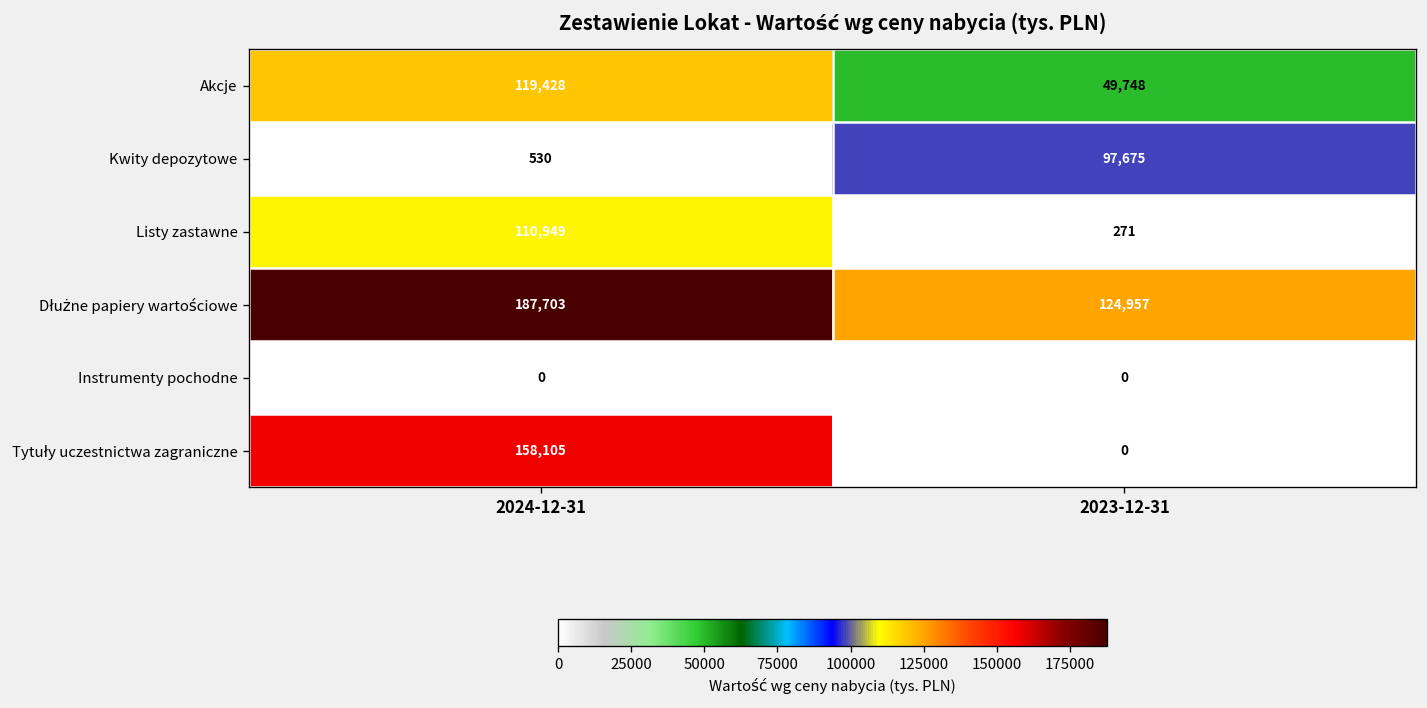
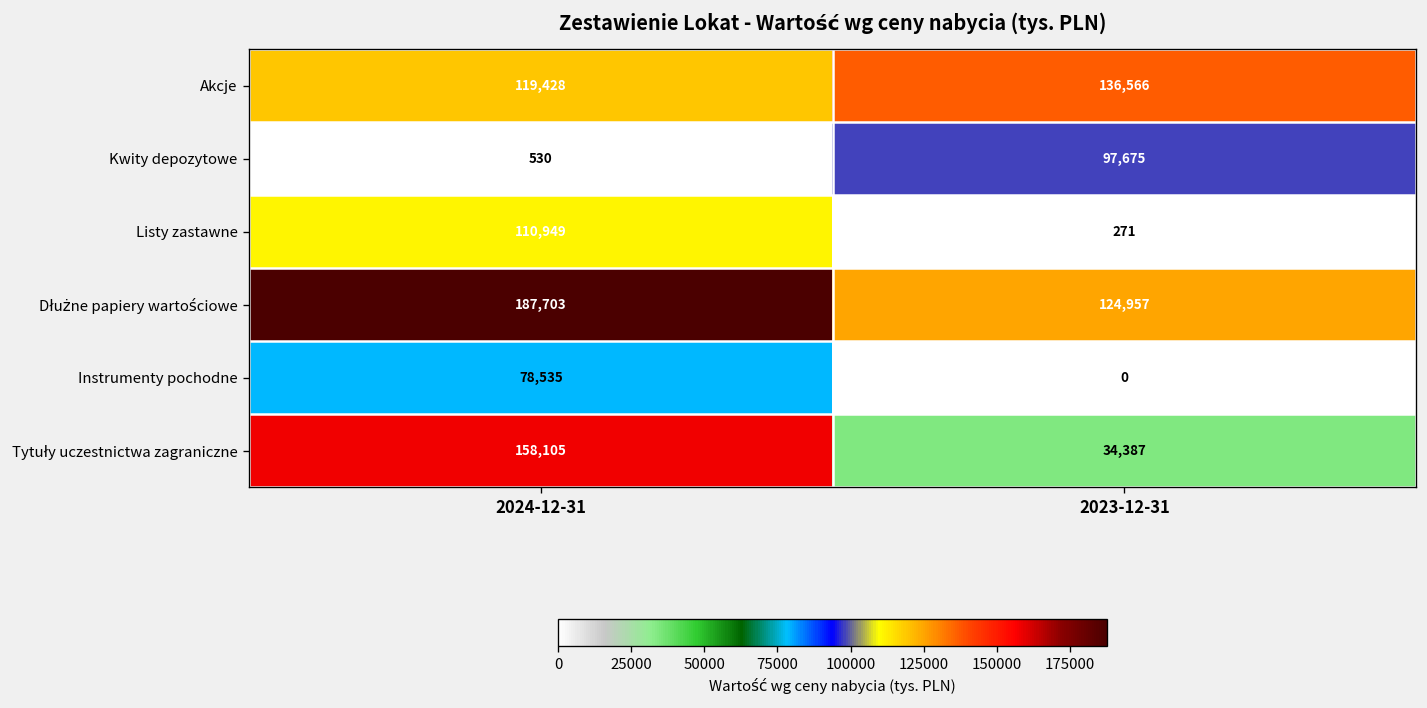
Akcje, 2023-12-31: 49,748 -> 136,566
Instrumenty pochodne, 2024-12-31: 0 -> 78,535
Tytuły uczestnictwa zagraniczne, 2023-12-31: 0 -> 34,387
